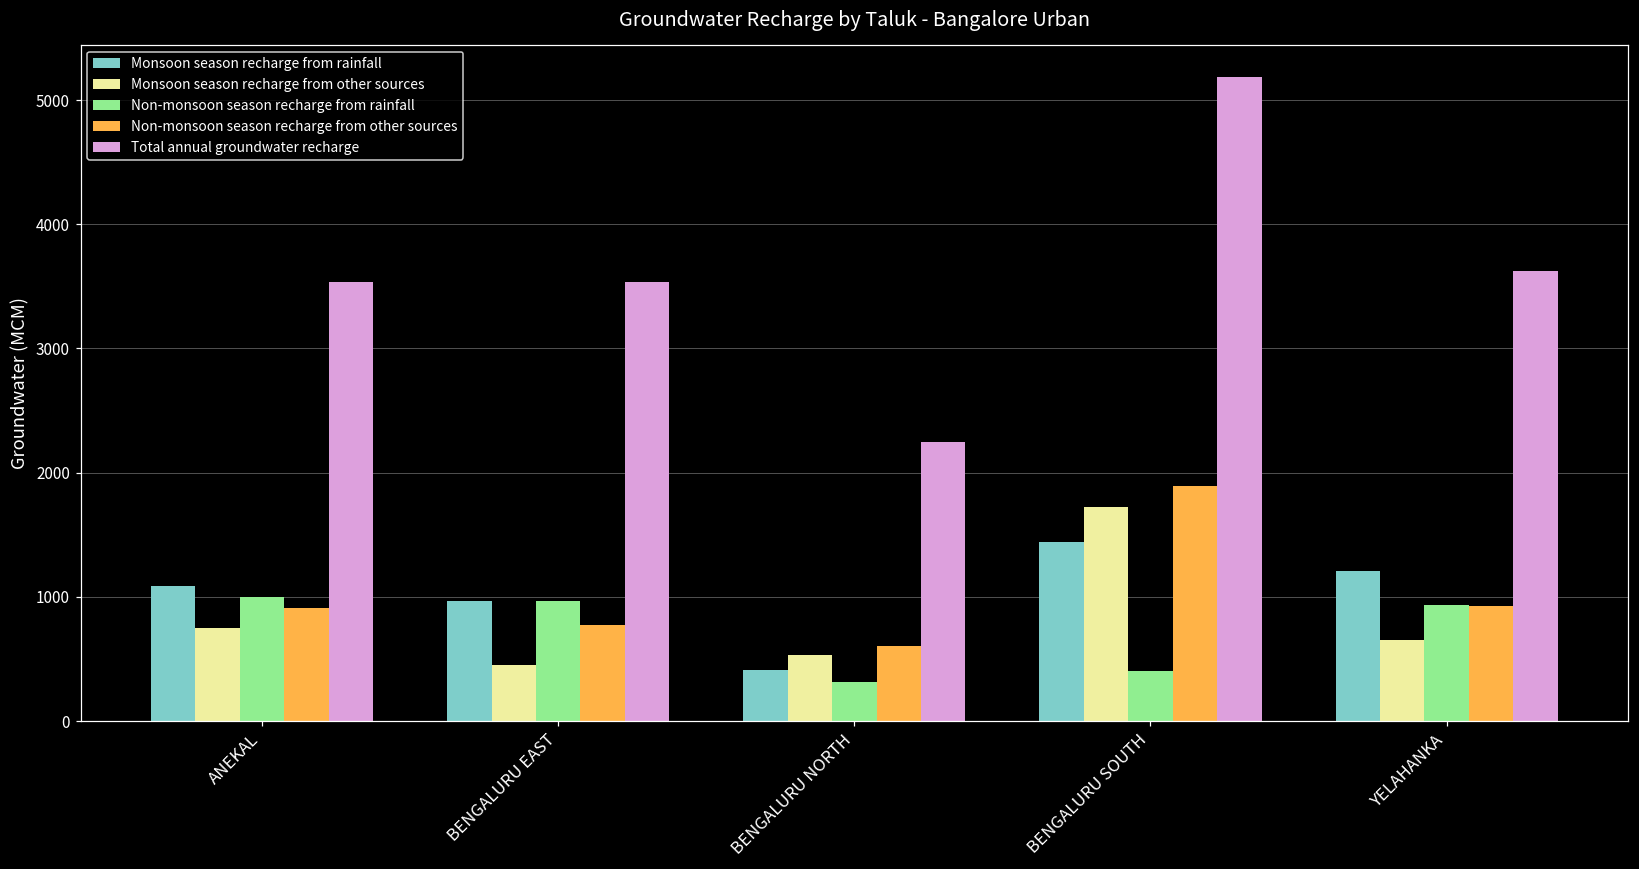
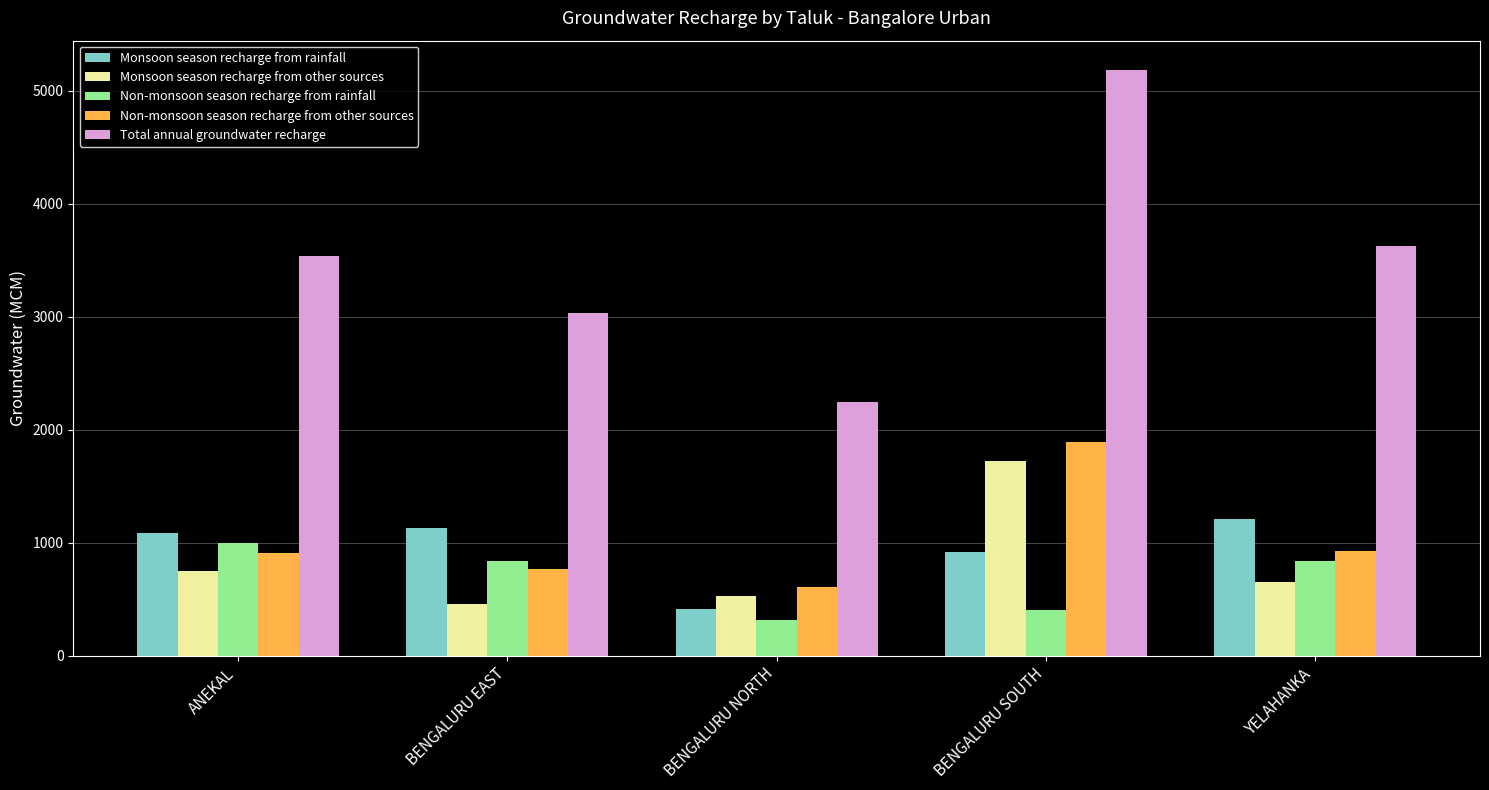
Monsoon season recharge from rainfall, BENGALURU EAST: 970 -> 1130
Non-monsoon season recharge from rainfall, BENGALURU EAST: 960 -> 840
Total annual groundwater recharge, BENGALURU EAST: 3540 -> 3030
Monsoon season recharge from rainfall, BENGALURU SOUTH: 1440 -> 920
Non-monsoon season recharge from rainfall, YELAHANKA: 930 -> 840
